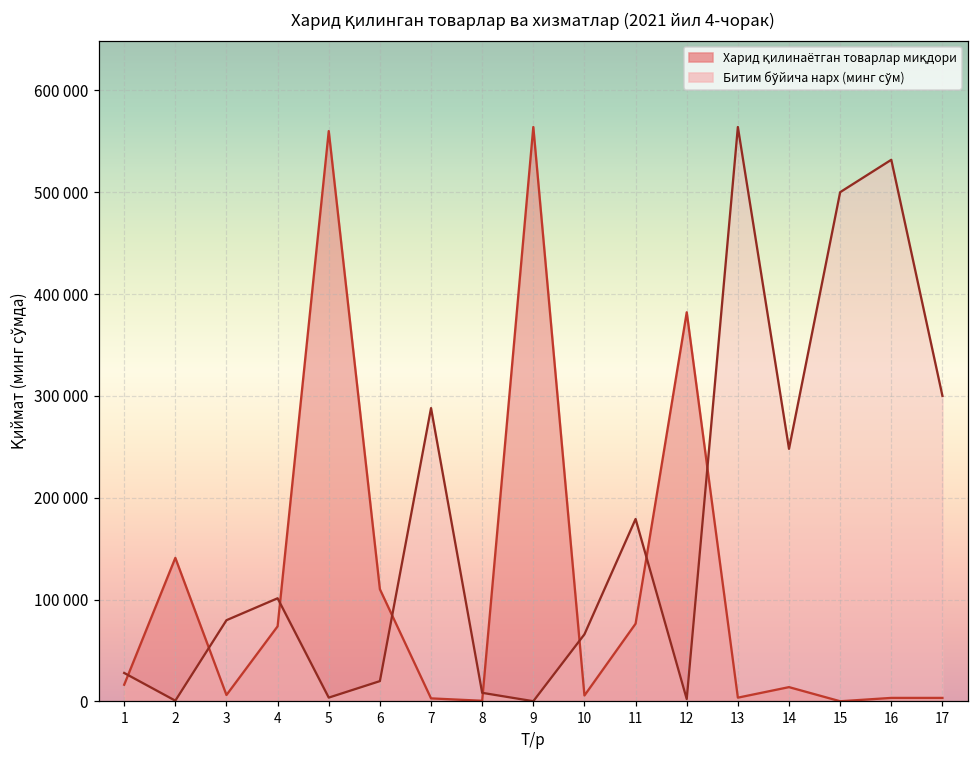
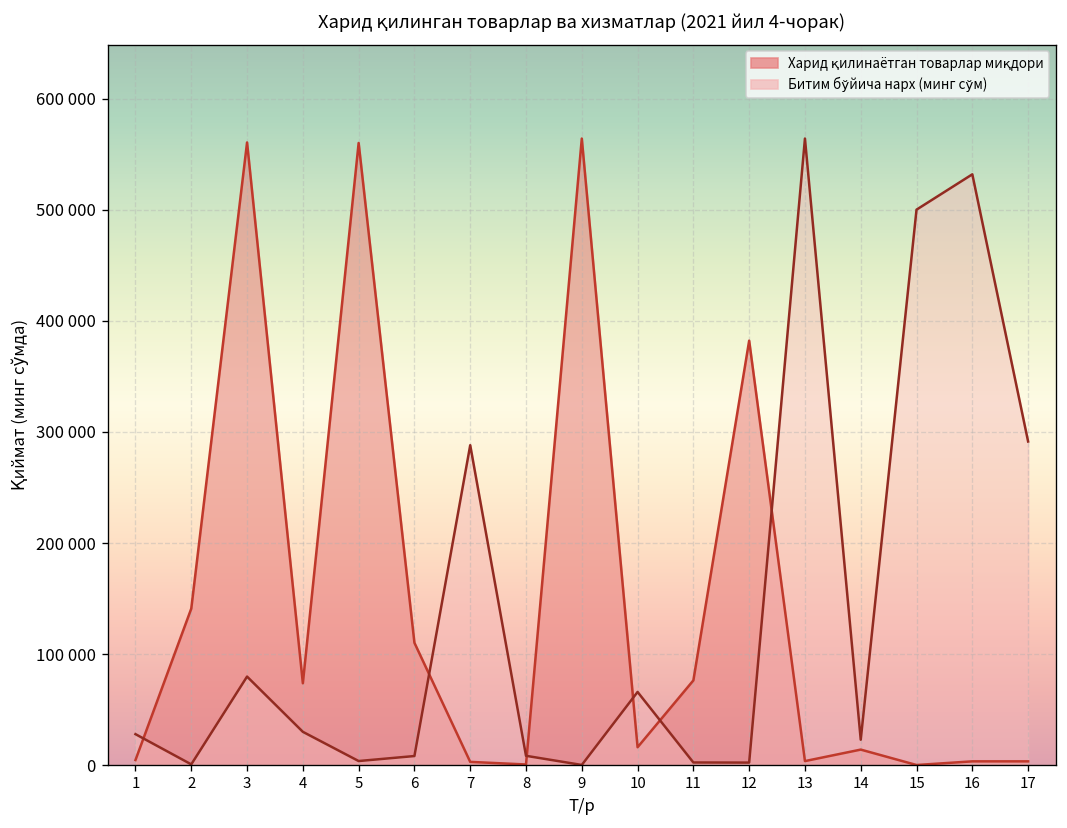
Харид қилинаётган товарлар миқдори, 1: 20000 -> 0
Харид қилинаётган товарлар миқдори, 3: 10000 -> 560000
Битим бўйича нарх (минг сўм), 4: 100000 -> 30000
Битим бўйича нарх (минг сўм), 6: 20000 -> 10000
Харид қилинаётган товарлар миқдори, 10: 10000 -> 20000
Битим бўйича нарх (минг сўм), 11: 180000 -> 0
Битим бўйича нарх (минг сўм), 14: 250000 -> 20000
Битим бўйича нарх (минг сўм), 17: 300000 -> 290000
